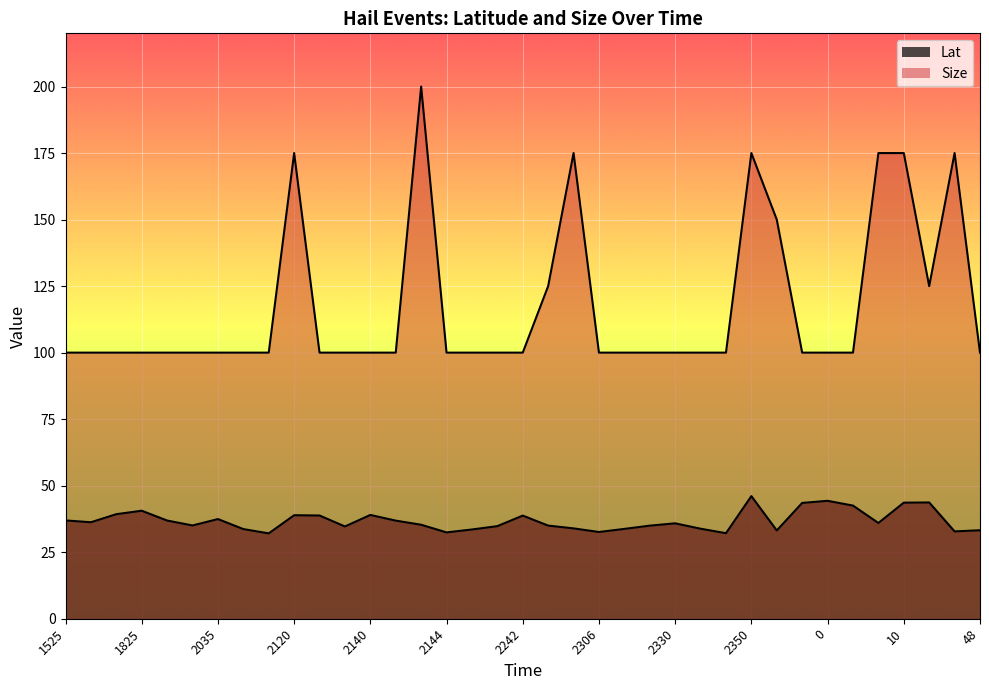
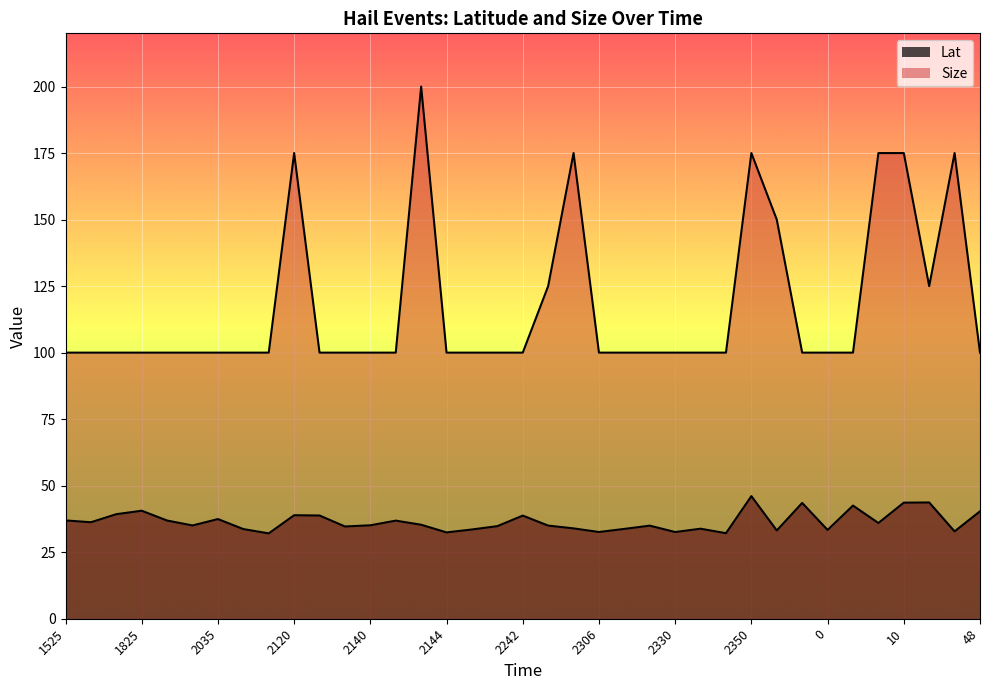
Lat, 2140: 39 -> 35
Lat, 2330: 36 -> 33
Lat, 0: 44 -> 33
Lat, 48: 33 -> 40
